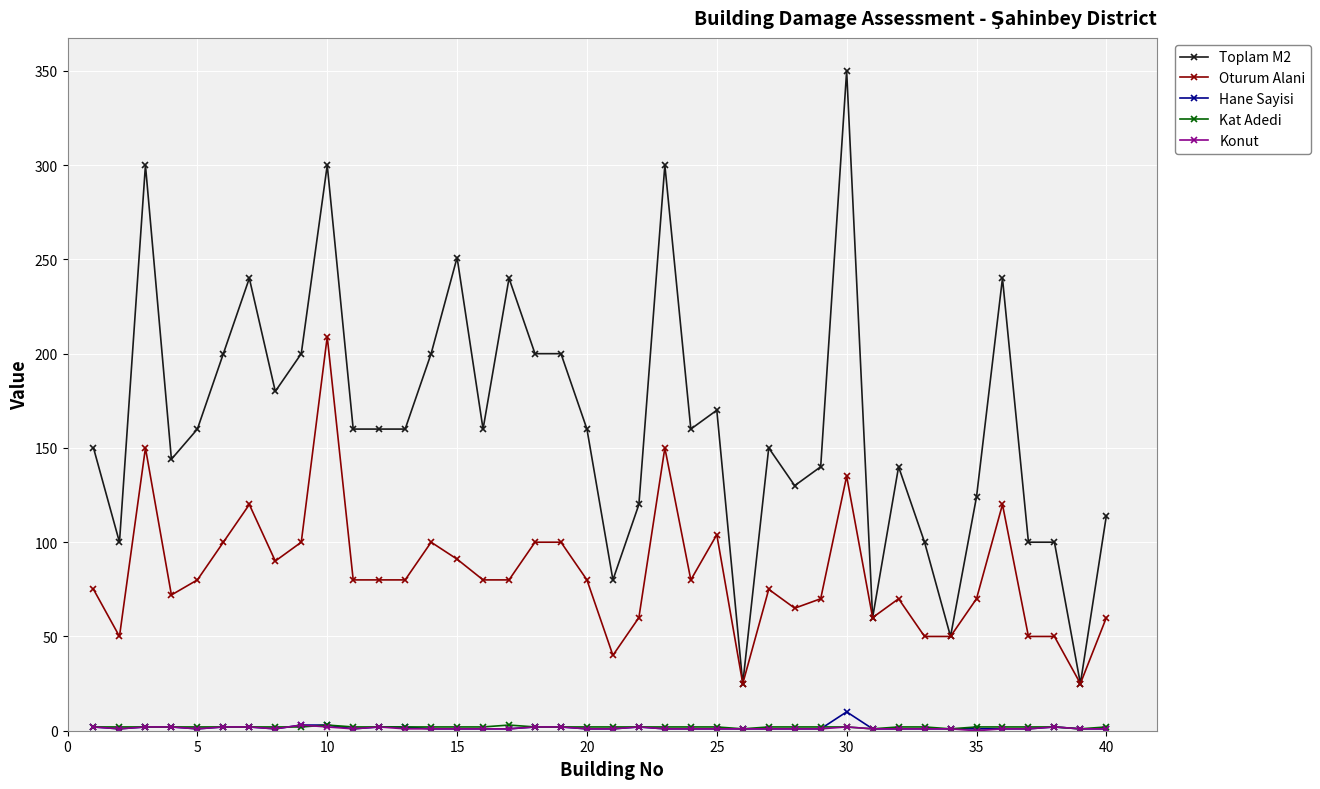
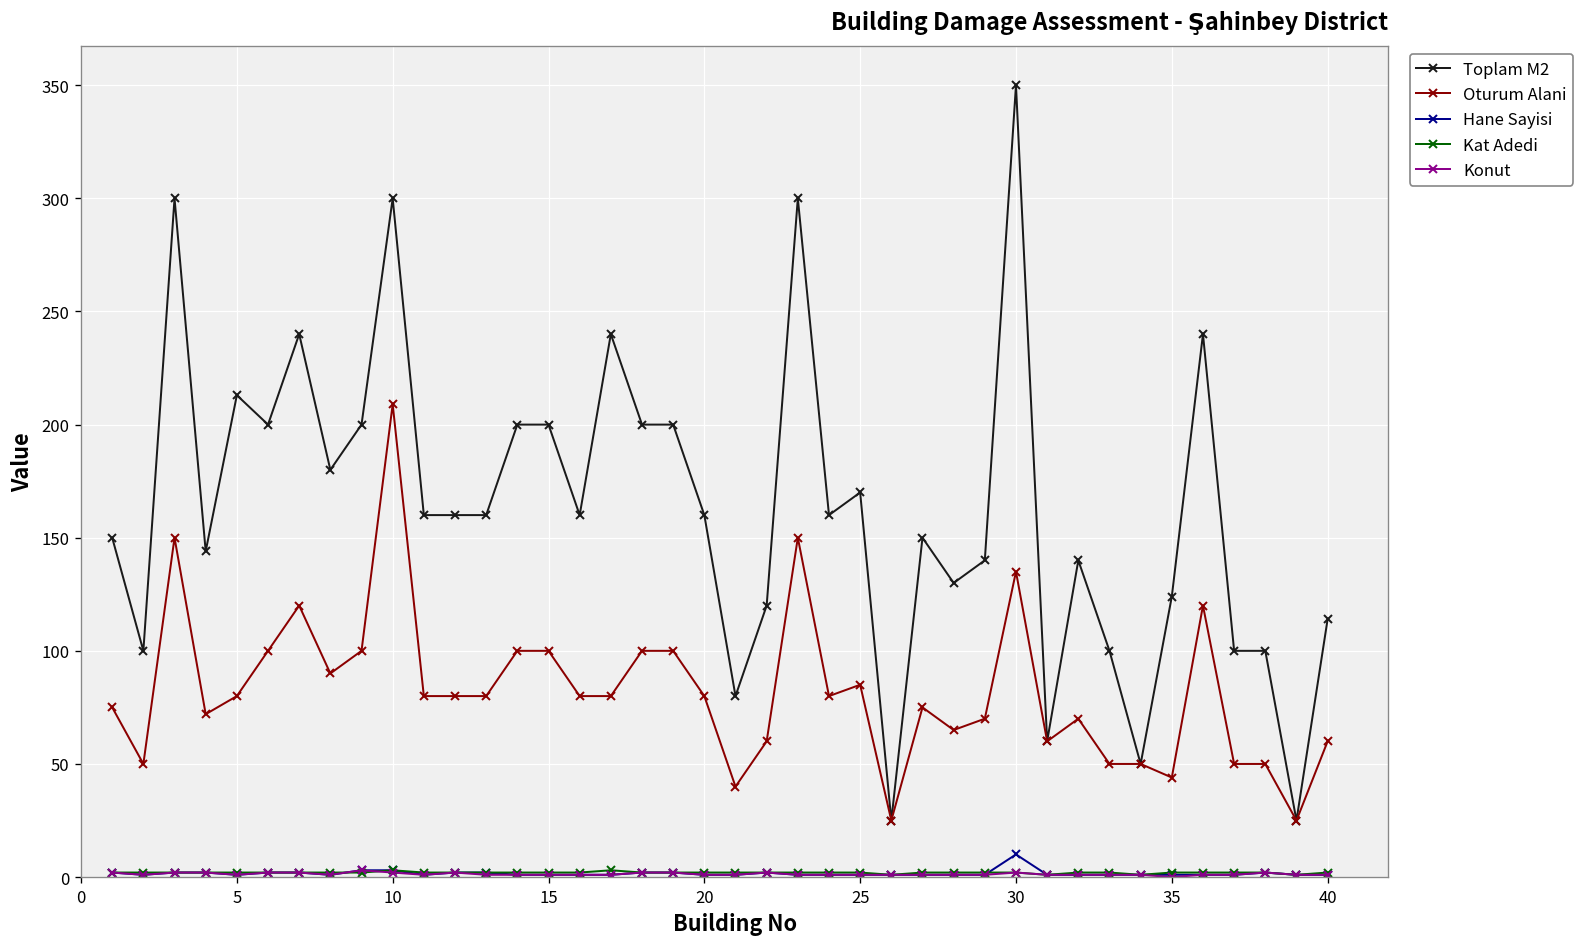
Toplam M2, 5: 160 -> 213
Toplam M2, 15: 251 -> 200
Oturum Alani, 15: 91 -> 100
Oturum Alani, 25: 104 -> 85
Oturum Alani, 35: 70 -> 44
